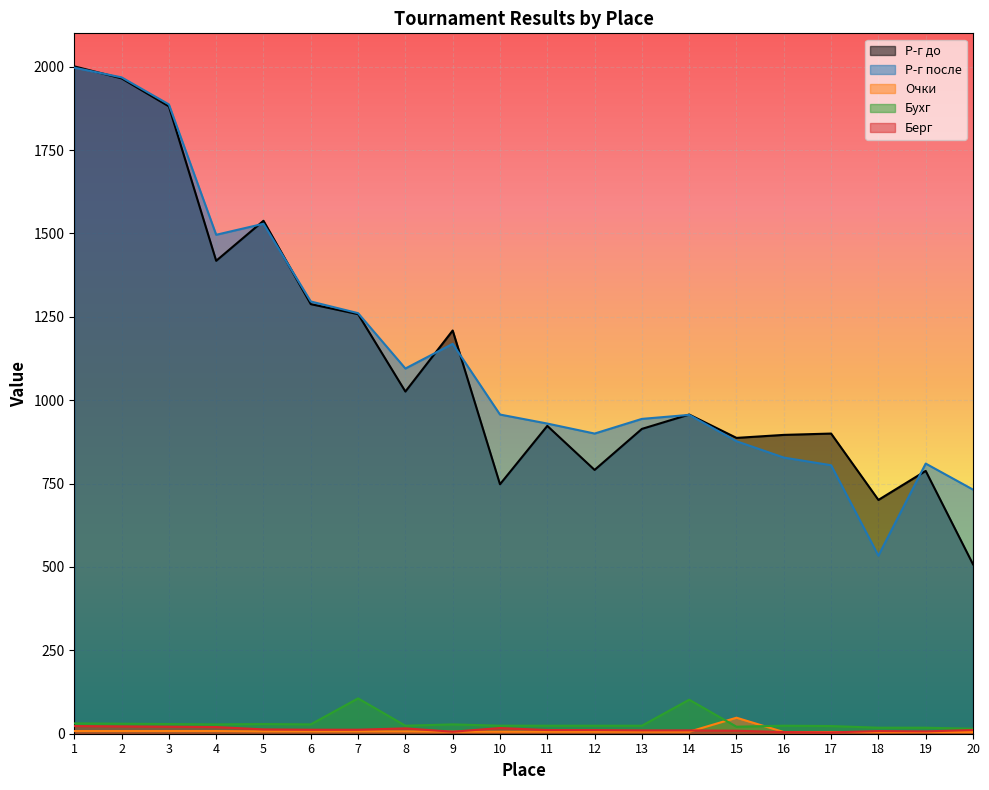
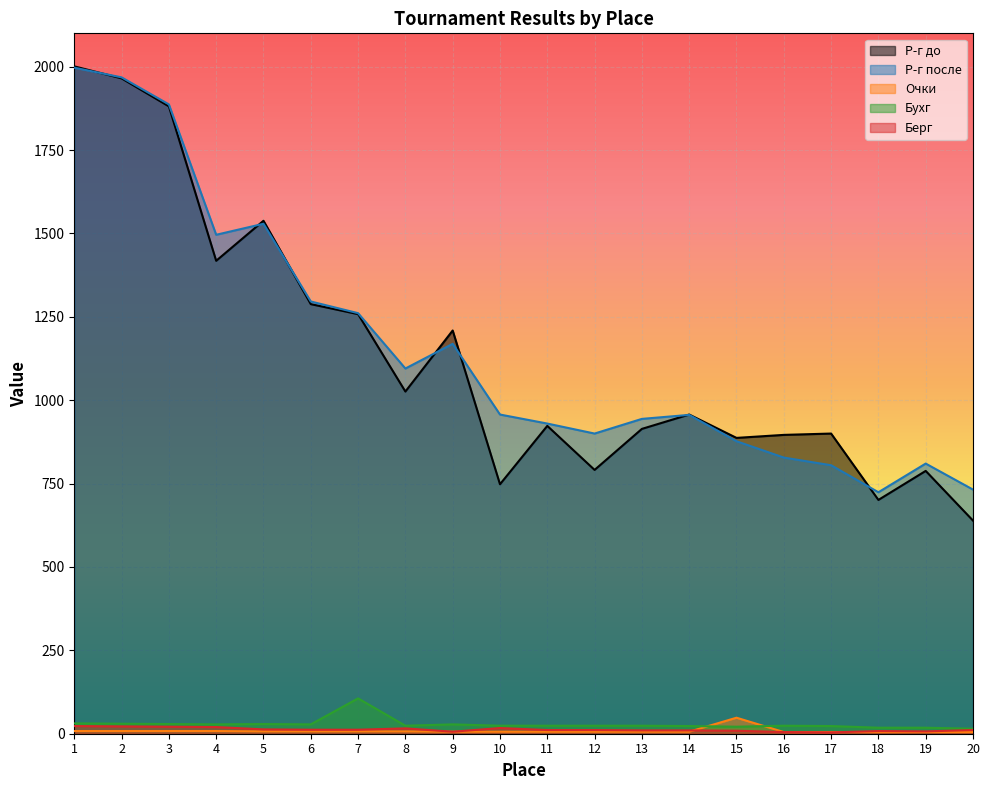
Бухг, 14: 100 -> 20
Р-г после, 18: 530 -> 720
Р-г до, 20: 510 -> 640
